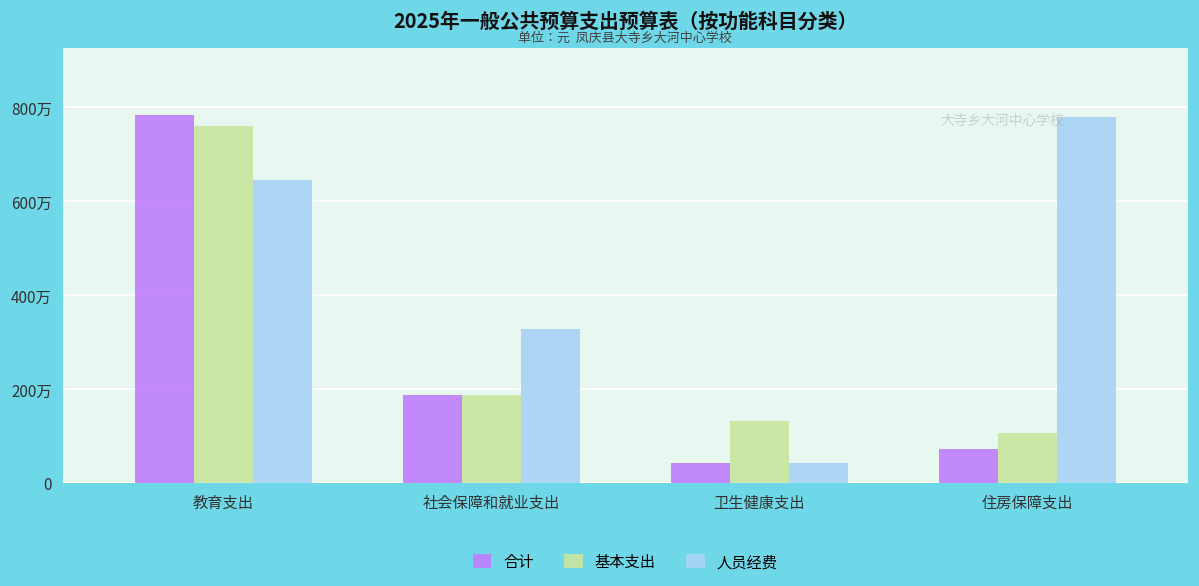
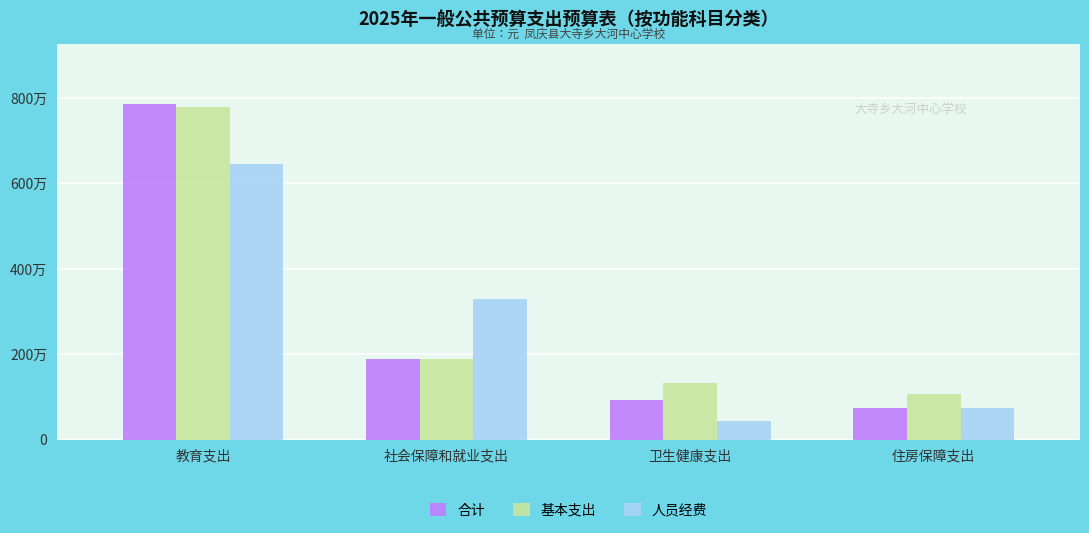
基本支出, 教育支出: 760万 -> 780万
合计, 卫生健康支出: 40万 -> 90万
人员经费, 住房保障支出: 780万 -> 70万
